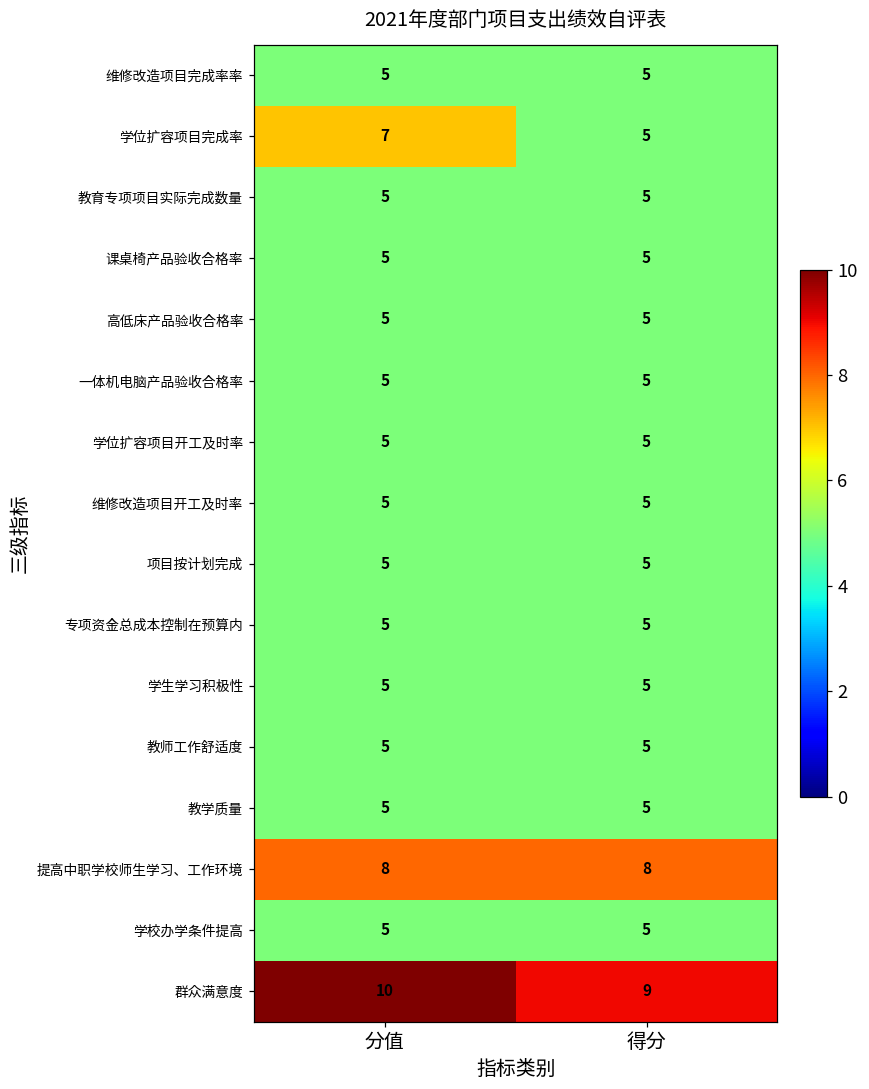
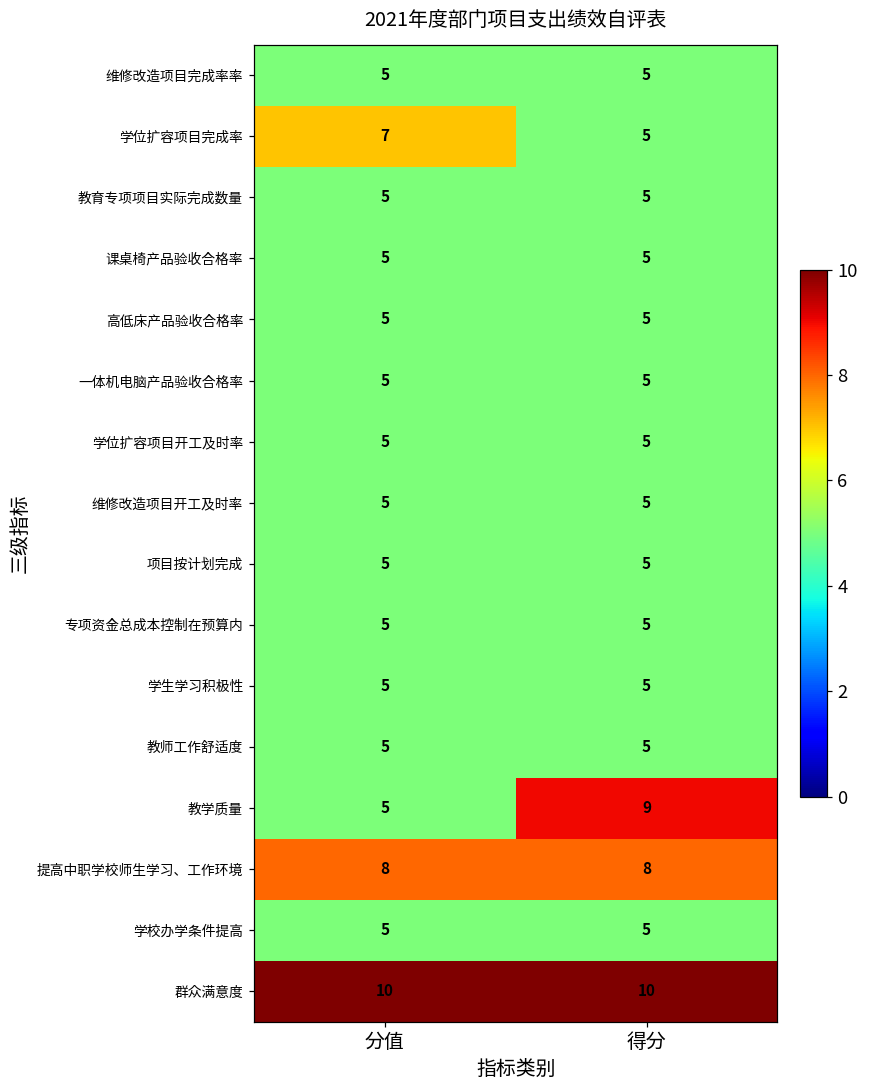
教学质量, 得分: 5 -> 9
群众满意度, 得分: 9 -> 10
